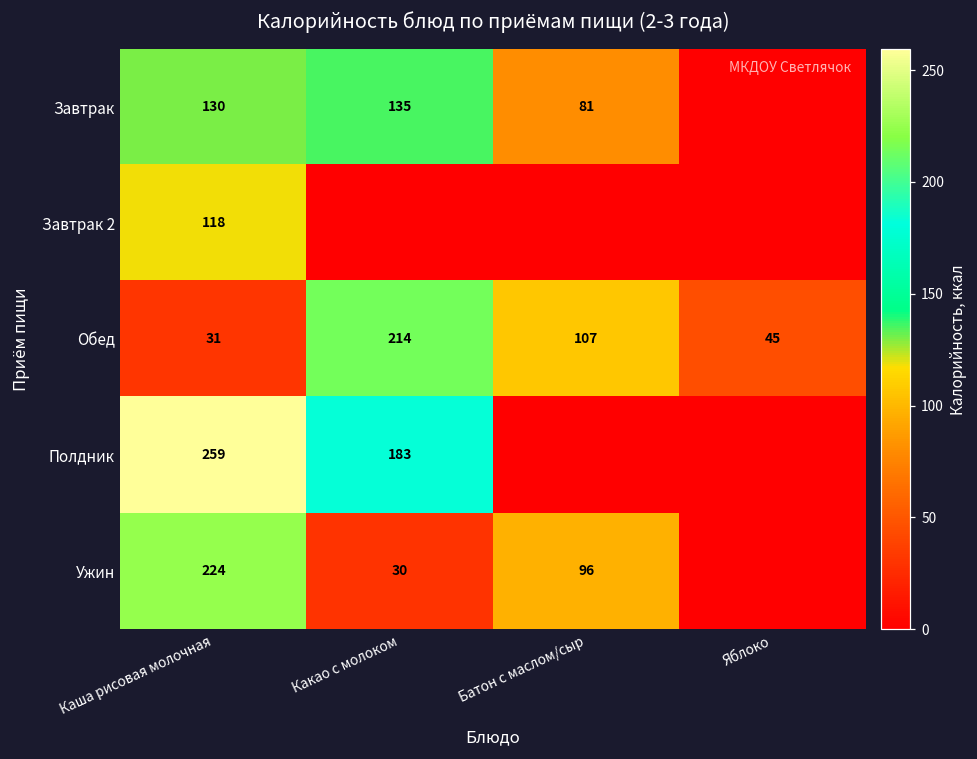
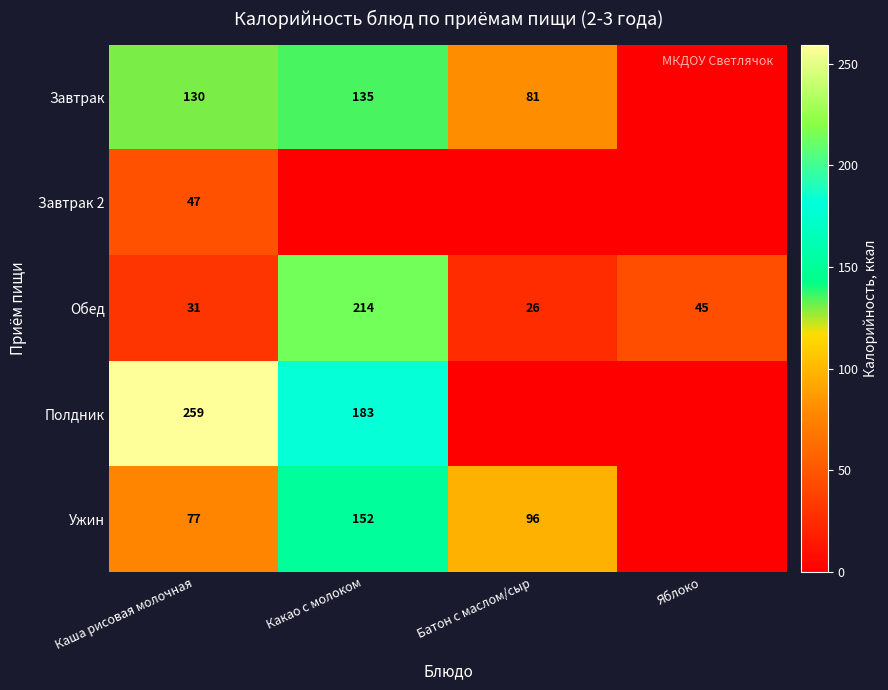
Завтрак 2, Каша рисовая молочная: 118 -> 47
Обед, Батон с маслом/сыр: 107 -> 26
Ужин, Каша рисовая молочная: 224 -> 77
Ужин, Какао с молоком: 30 -> 152
